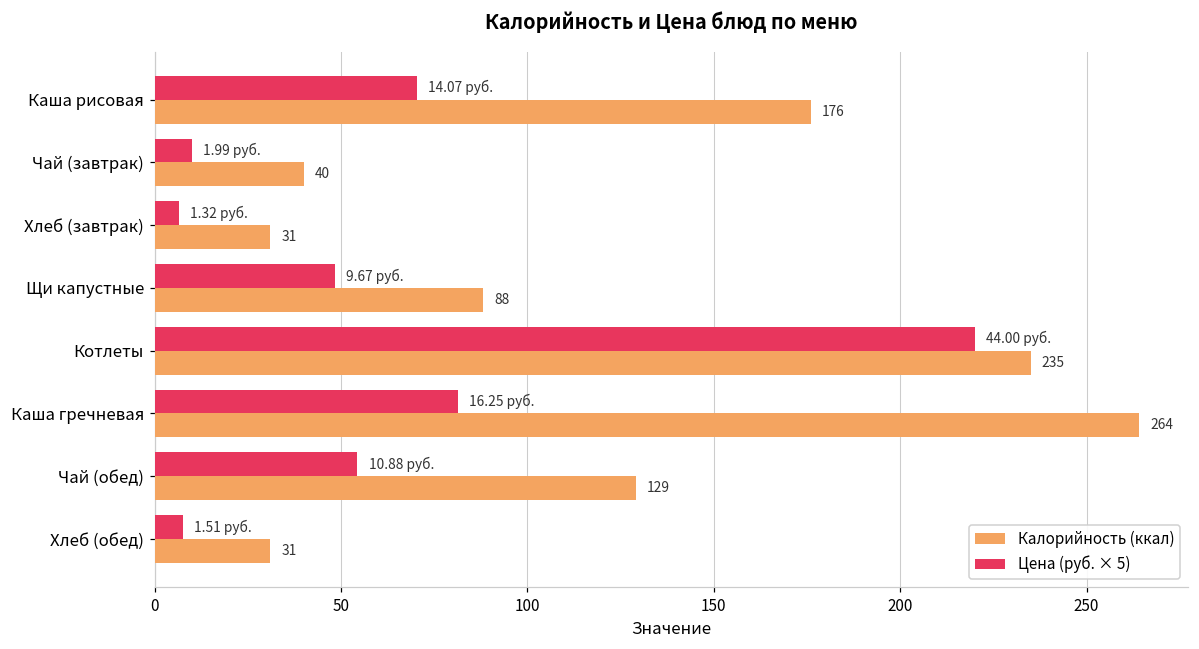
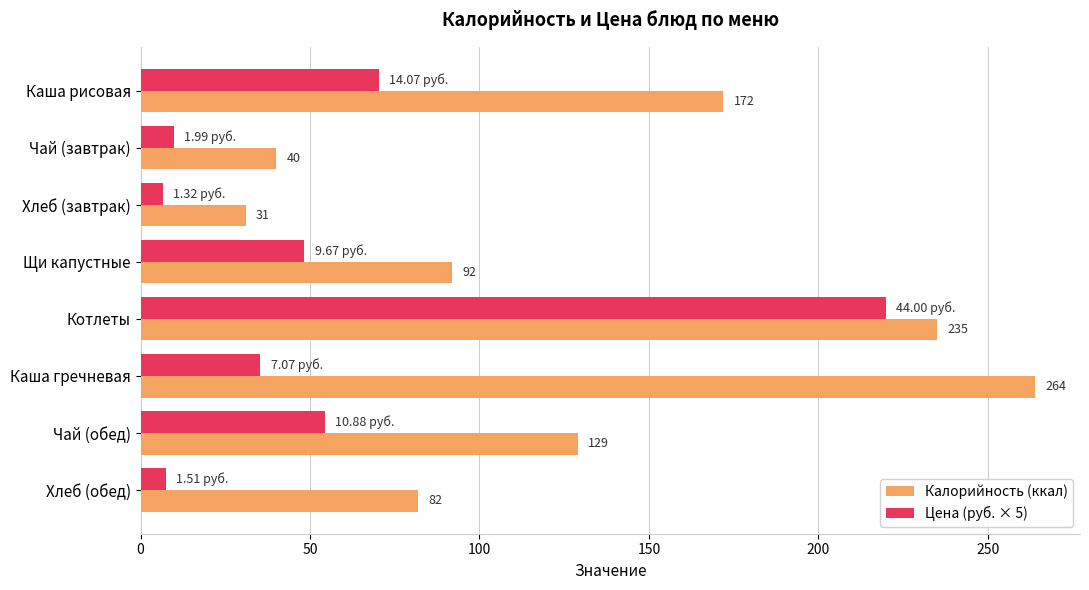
Калорийность (ккал), Каша рисовая: 176 -> 172
Калорийность (ккал), Щи капустные: 88 -> 92
Цена (руб. × 5), Каша гречневая: 16.25 -> 7.07
Калорийность (ккал), Хлеб (обед): 31 -> 82
